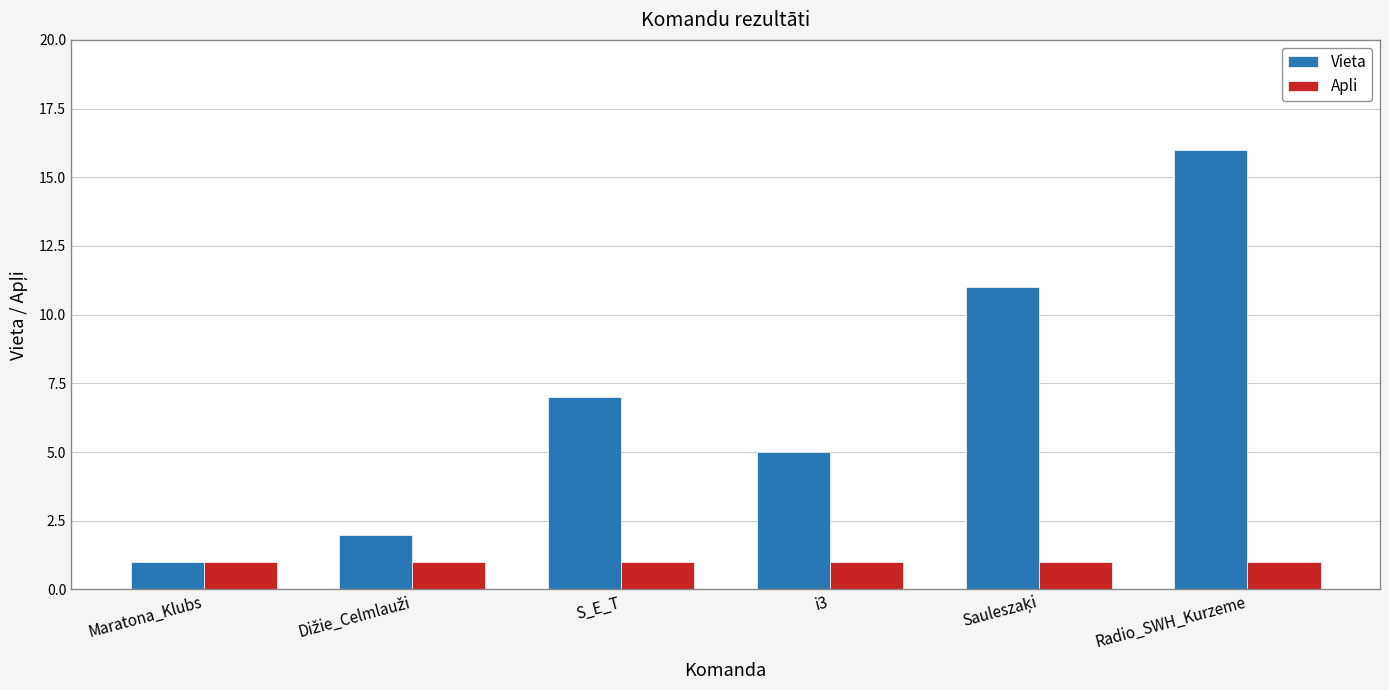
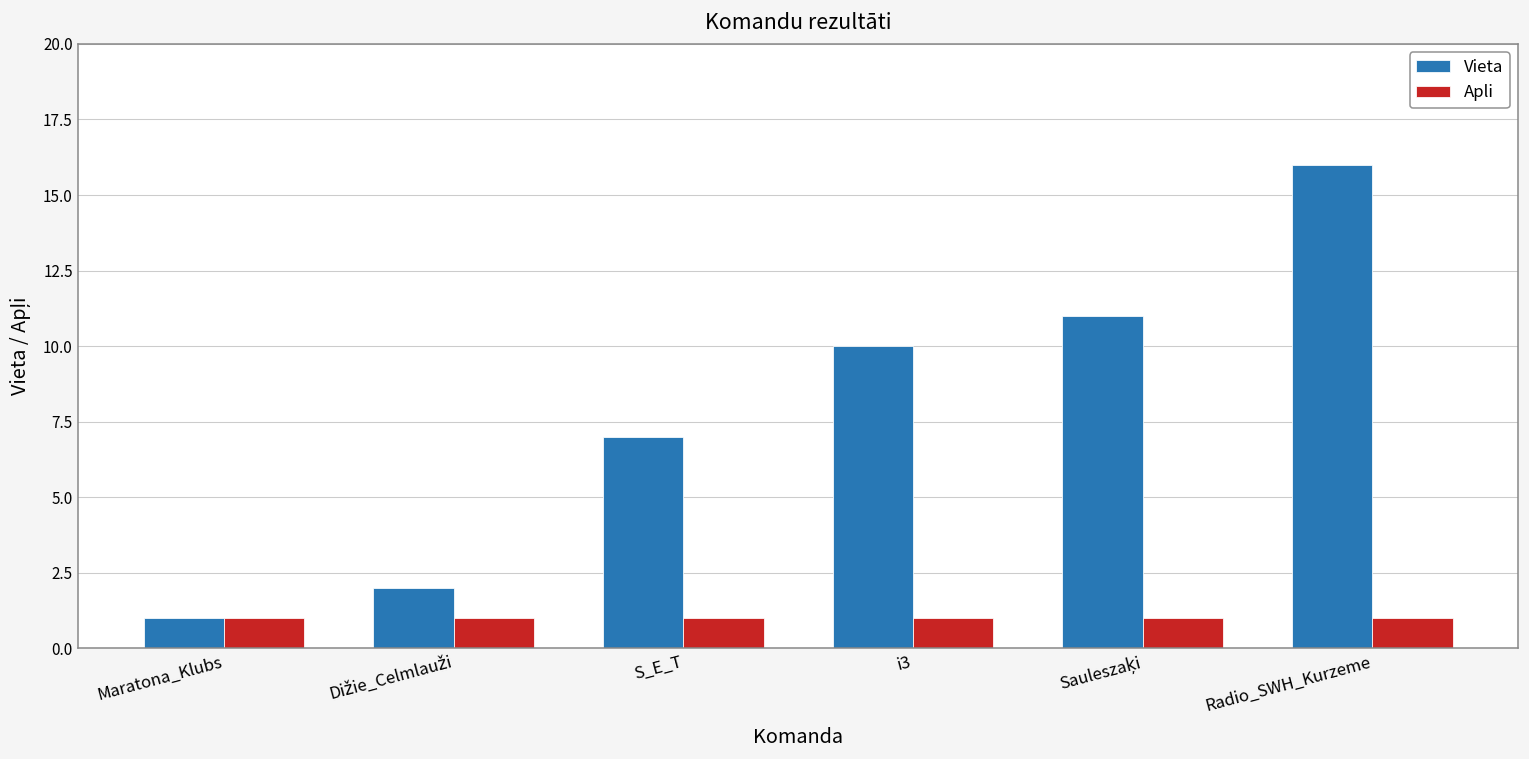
Vieta, i3: 5 -> 10
